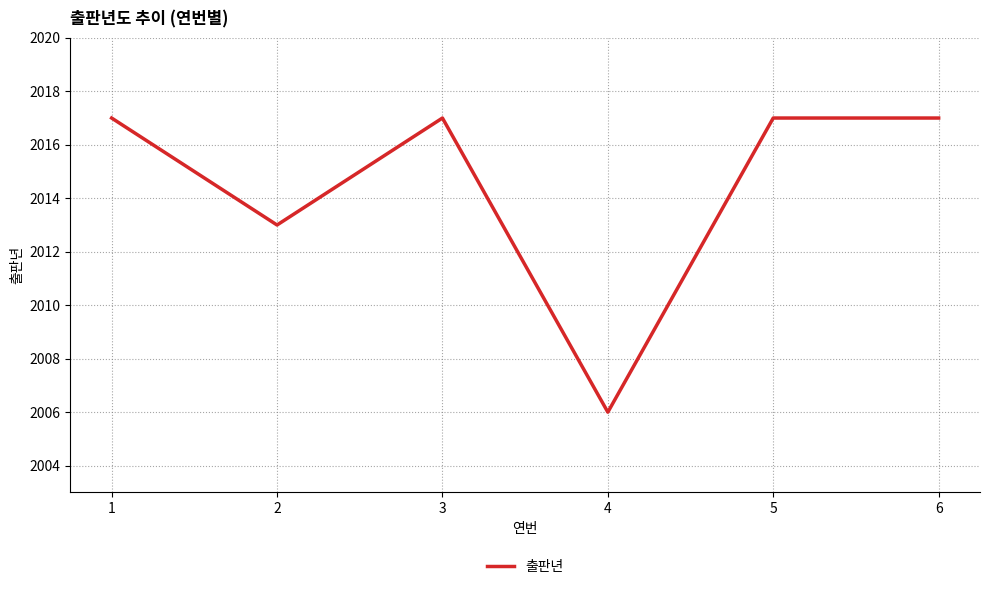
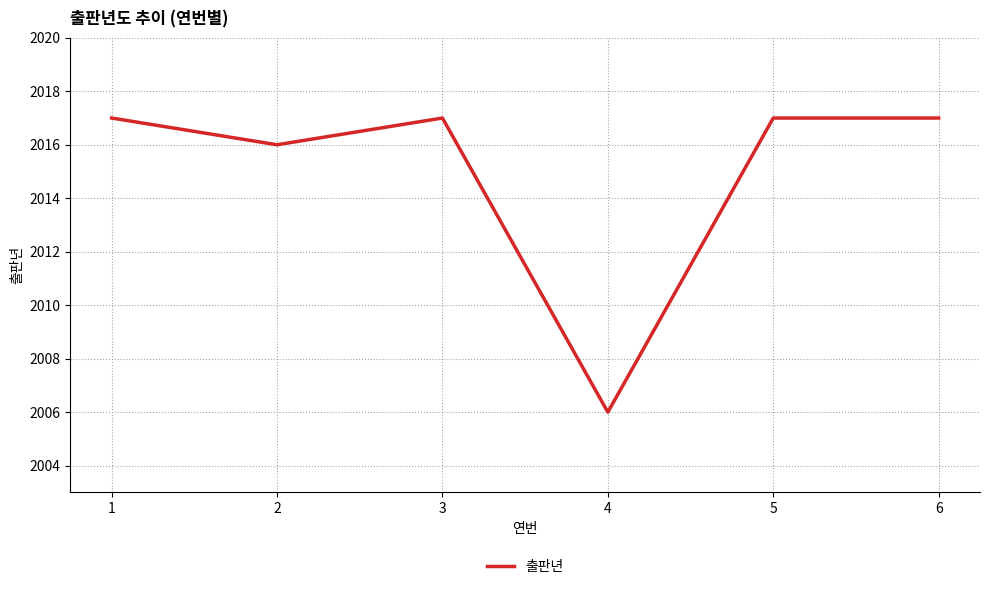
2: 2013 -> 2016
